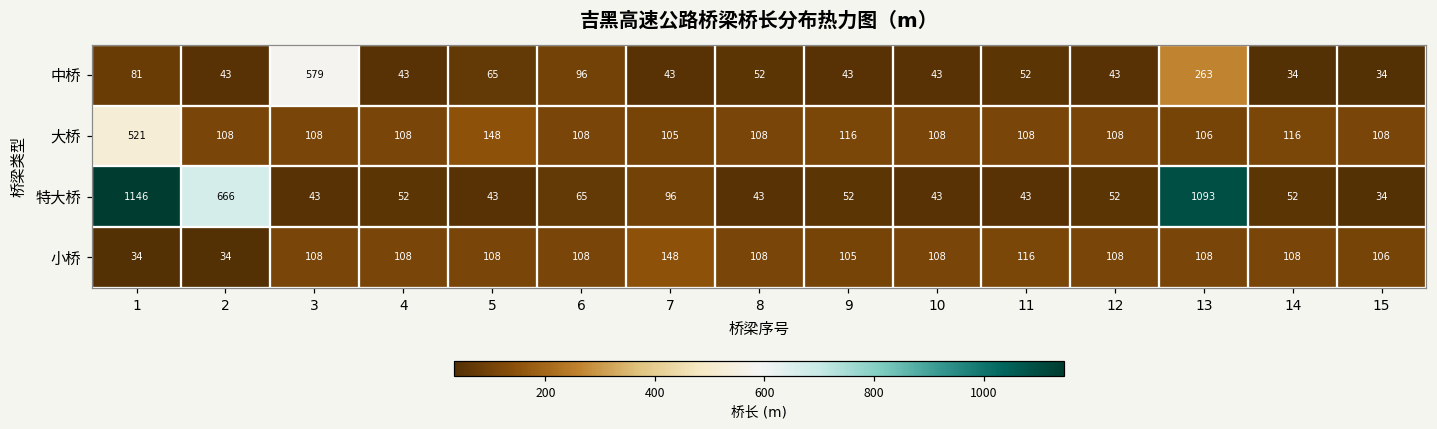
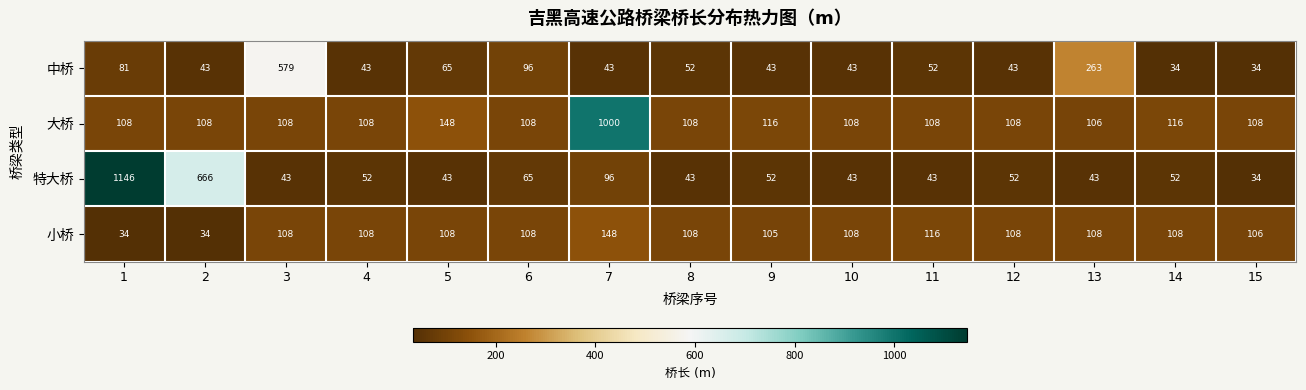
大桥, 1: 521 -> 108
大桥, 7: 105 -> 1000
特大桥, 13: 1093 -> 43
